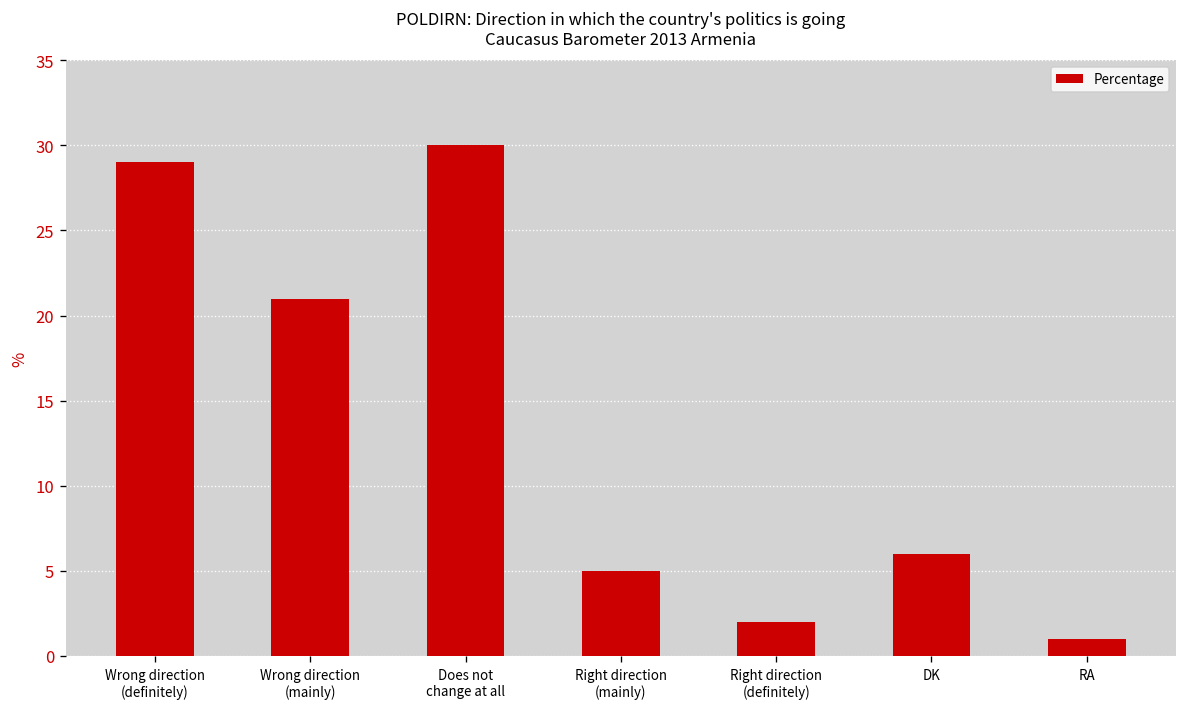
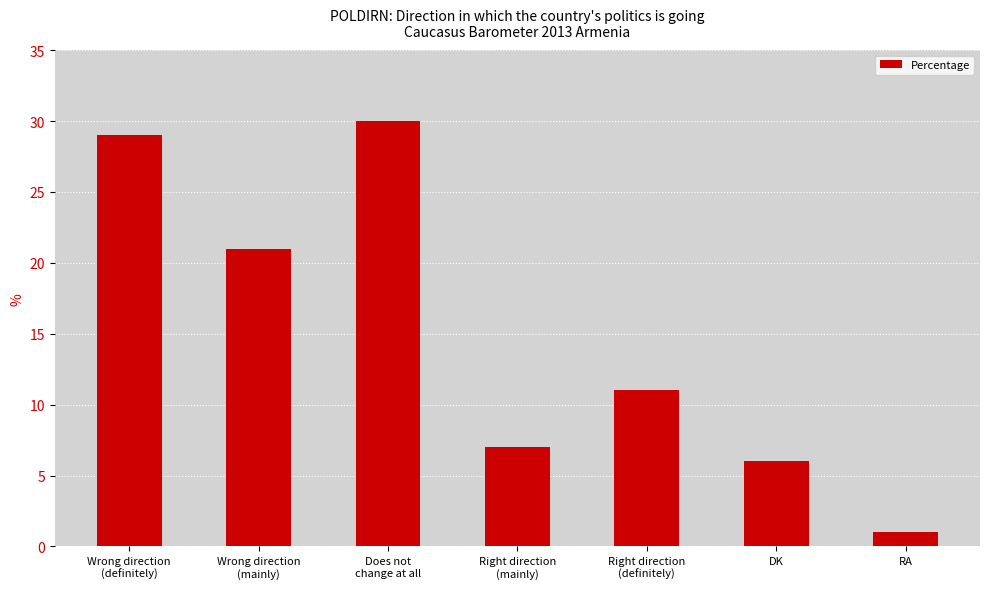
Right direction (mainly): 5 -> 7
Right direction (definitely): 2 -> 11
